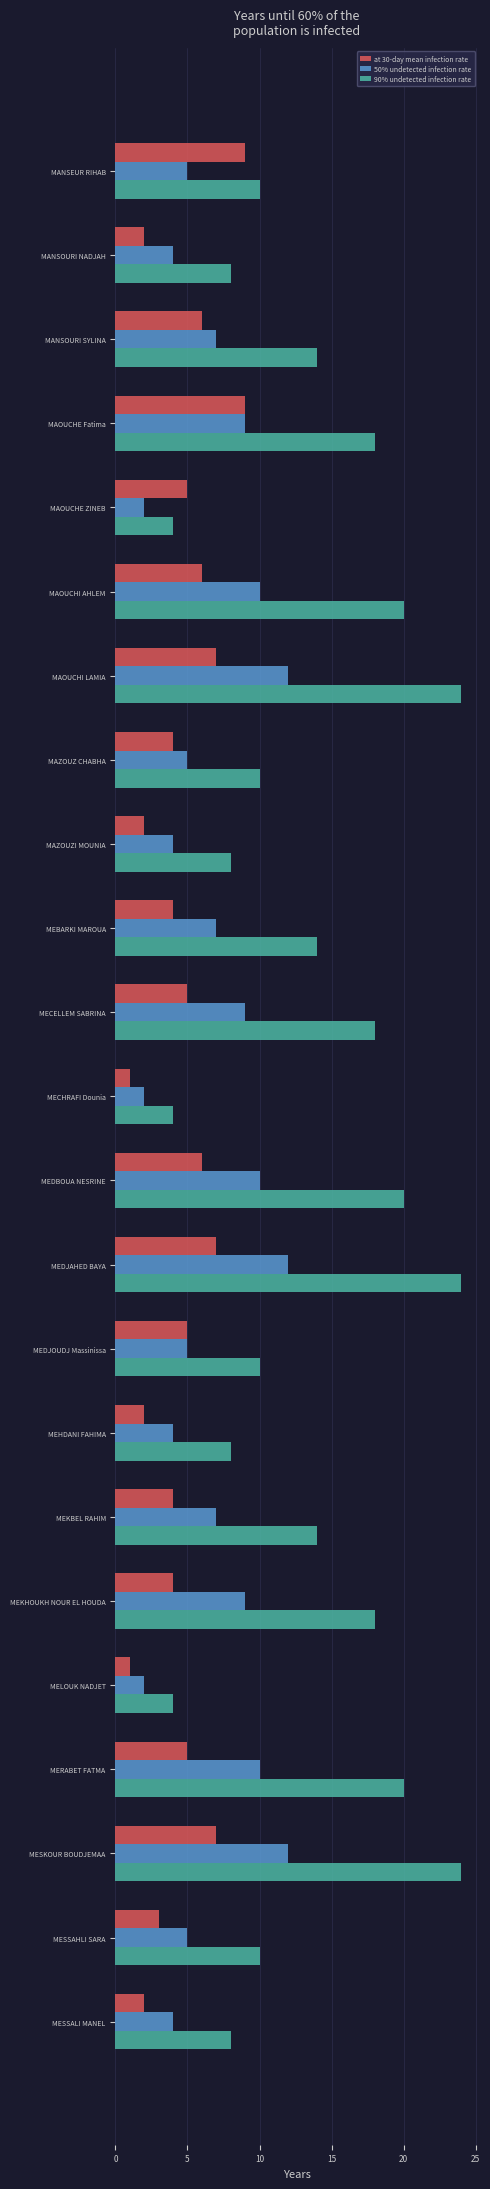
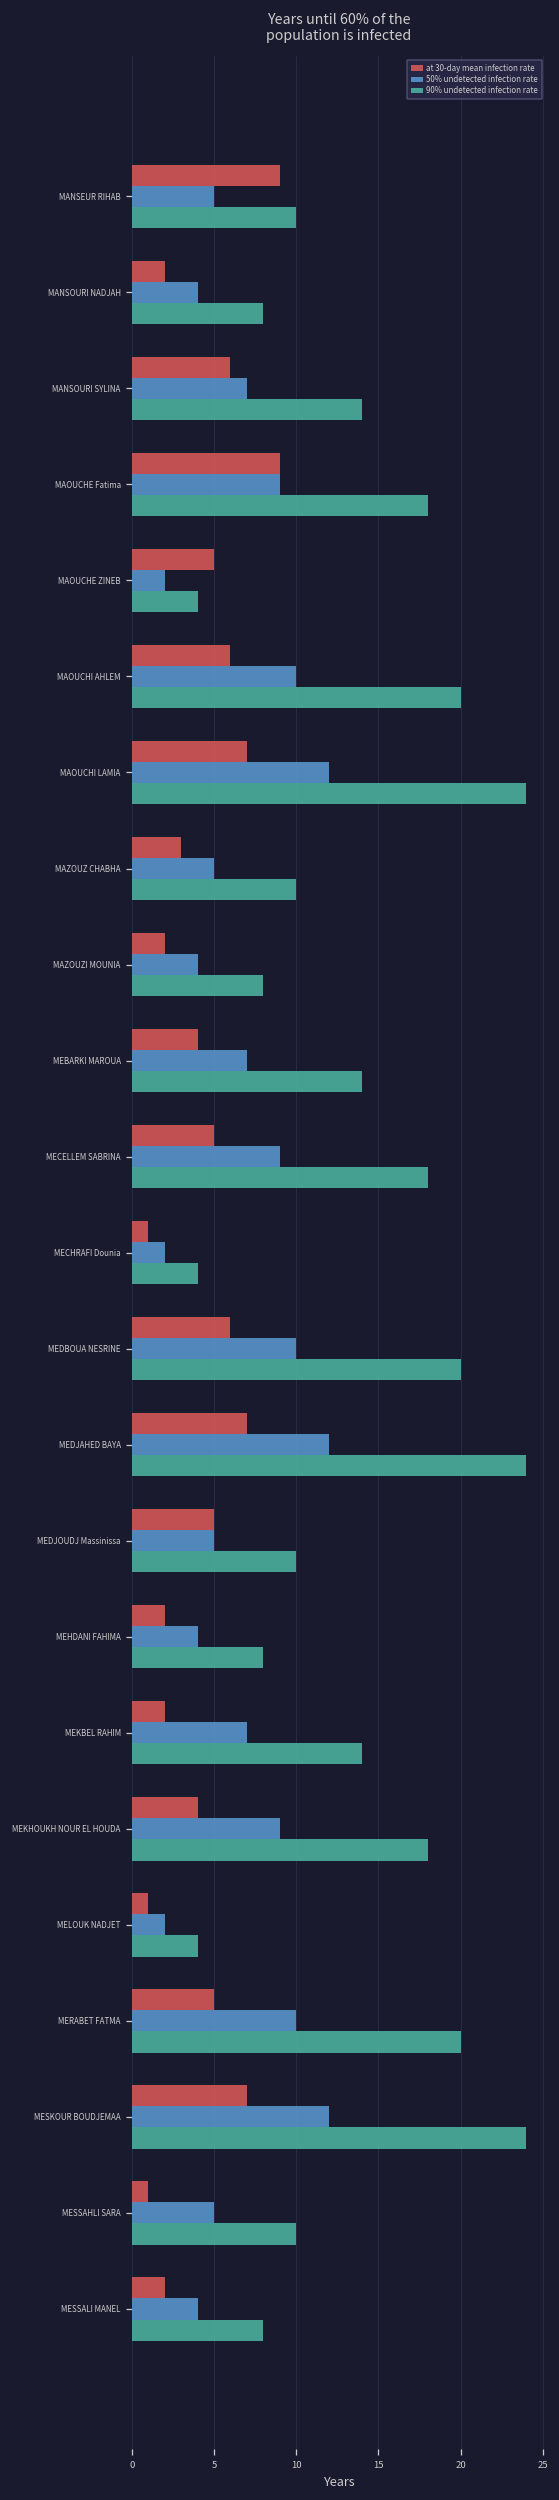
at 30-day mean infection rate, MAZOUZ CHABHA: 4 -> 3
at 30-day mean infection rate, MEKBEL RAHIM: 4 -> 2
at 30-day mean infection rate, MESSAHLI SARA: 3 -> 1
